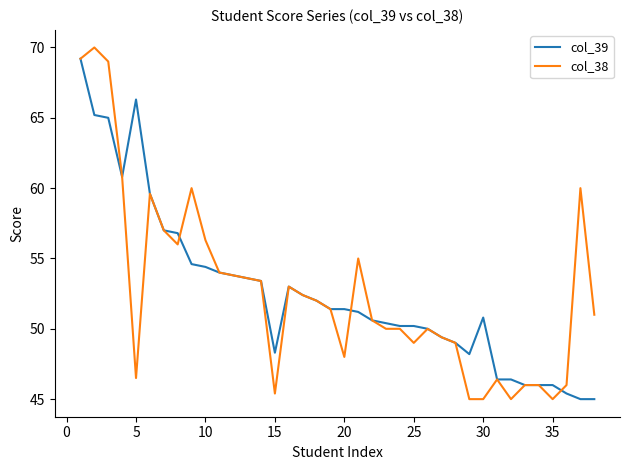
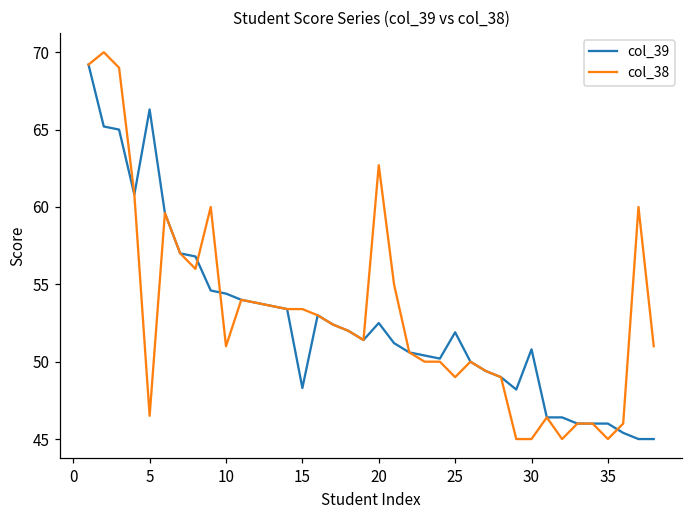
col_38, 10: 56.3 -> 51.0
col_38, 15: 45.4 -> 53.4
col_39, 20: 51.4 -> 52.5
col_38, 20: 48.0 -> 62.7
col_39, 25: 50.2 -> 51.9
